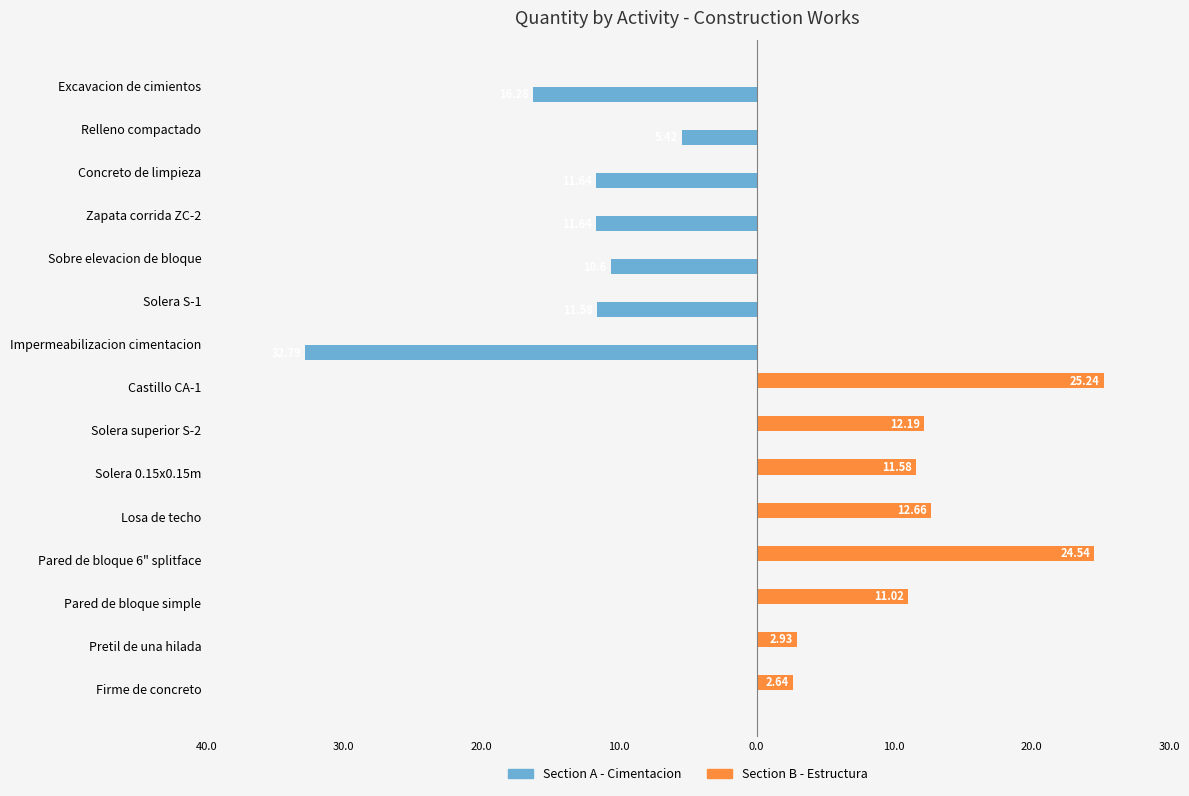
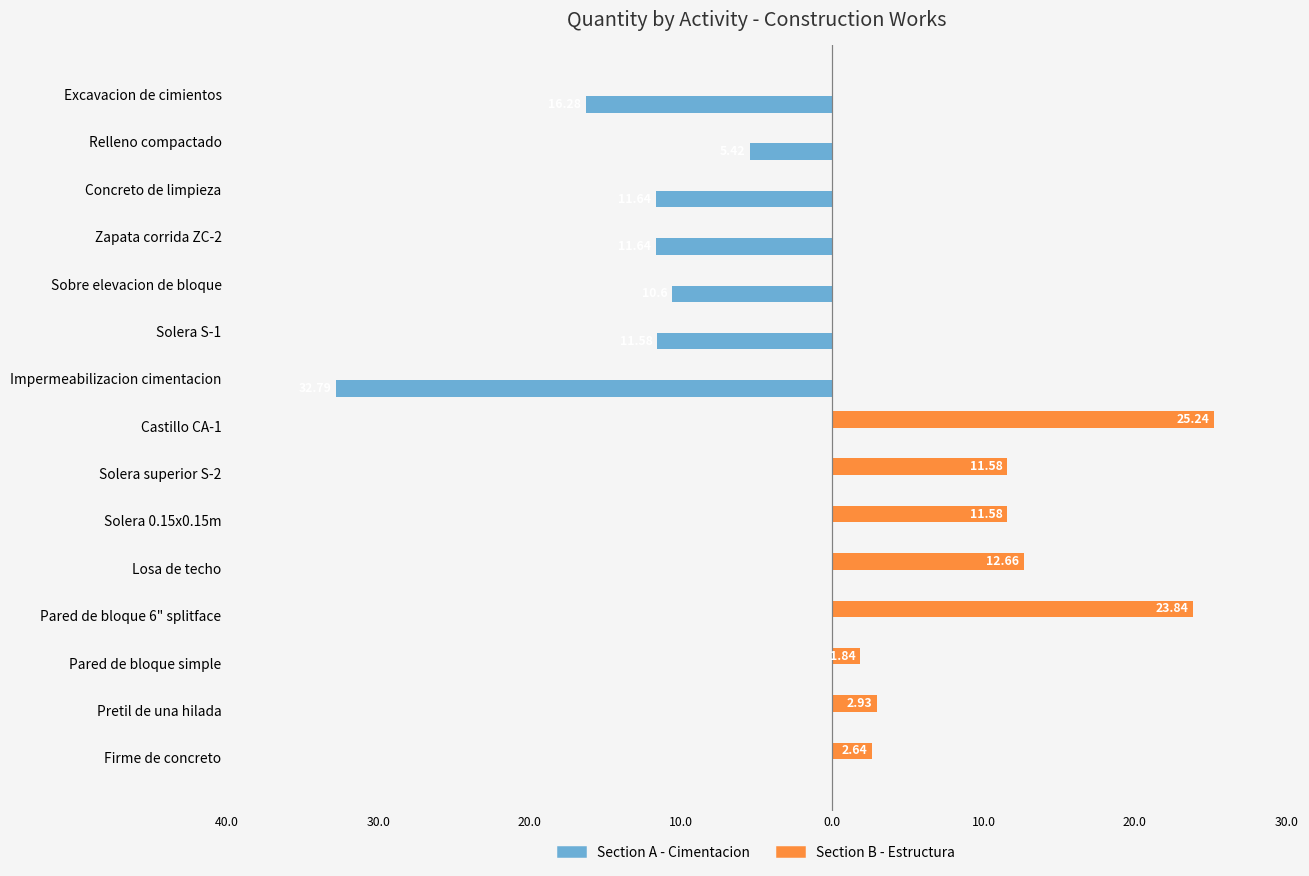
Section B - Estructura, Solera superior S-2: 12.19 -> 11.58
Section B - Estructura, Pared de bloque 6" splitface: 24.54 -> 23.84
Section B - Estructura, Pared de bloque simple: 11.02 -> 1.84
